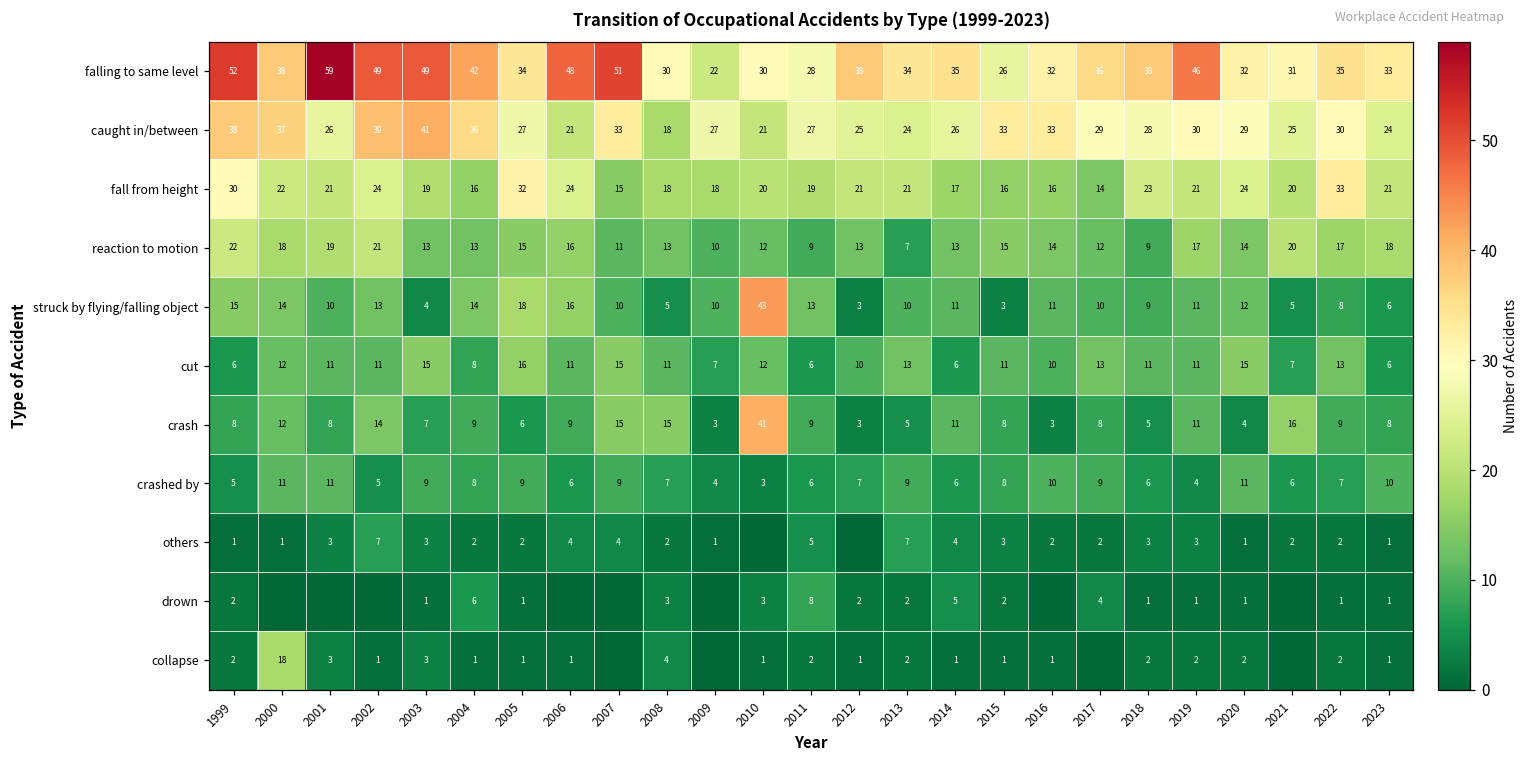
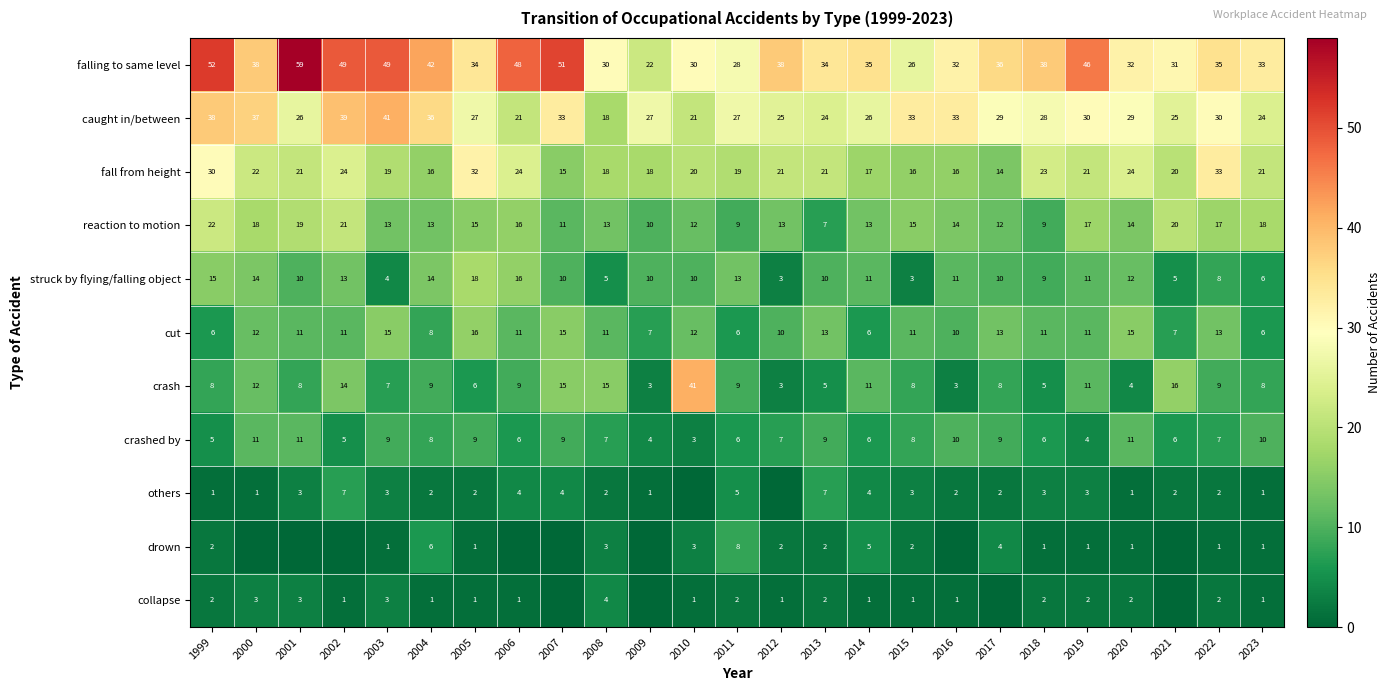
struck by flying/falling object, 2010: 43 -> 10
collapse, 2000: 18 -> 3
